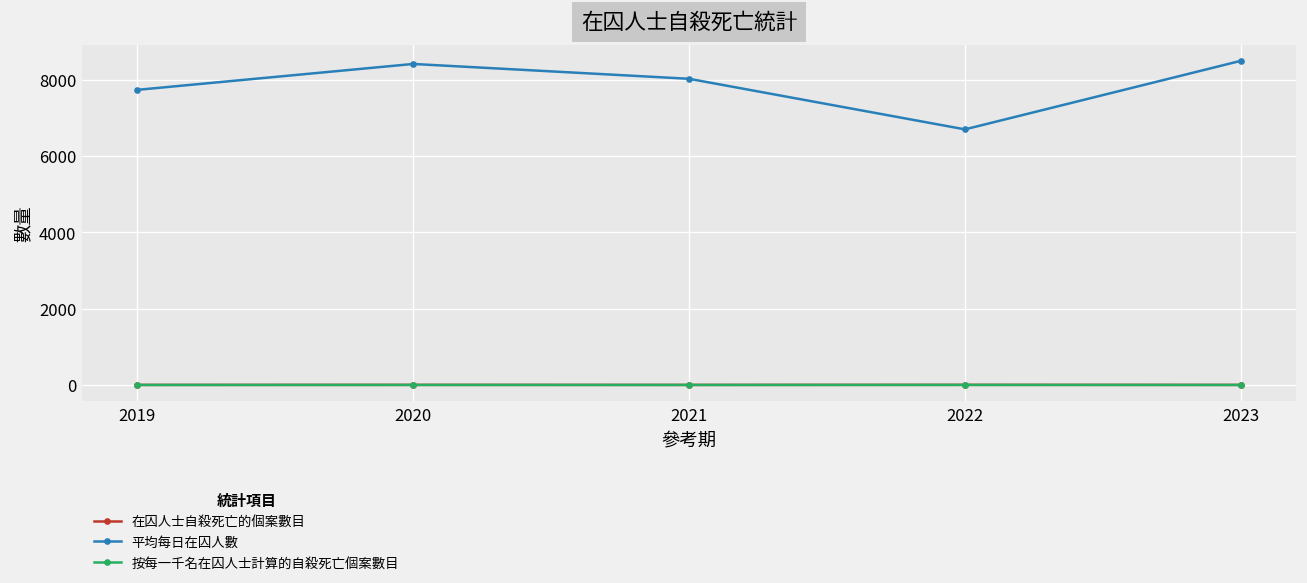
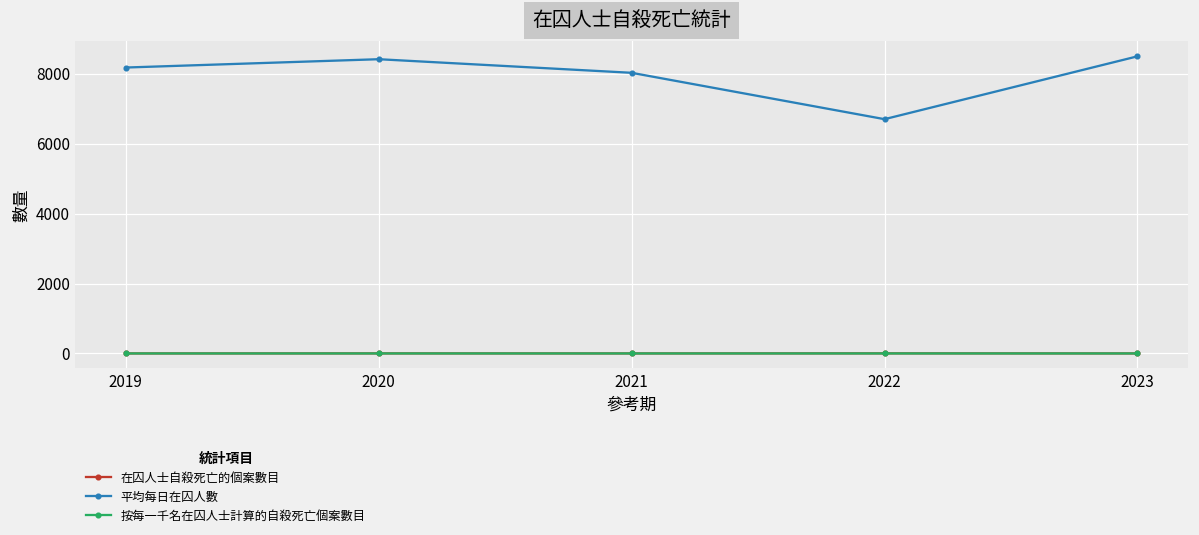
平均每日在囚人數, 2019: 7700 -> 8200
